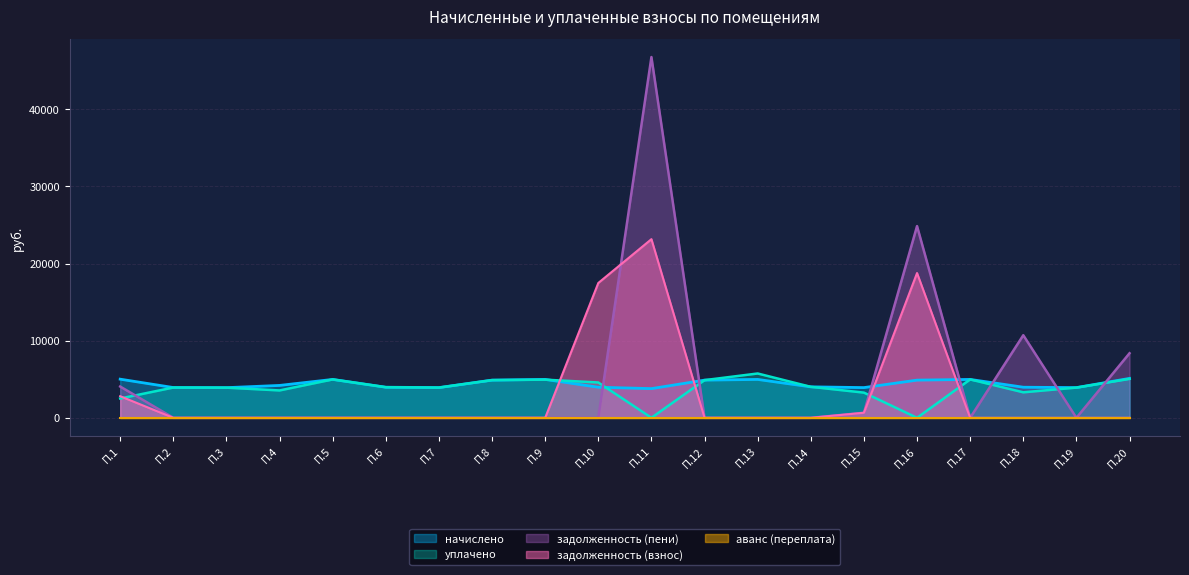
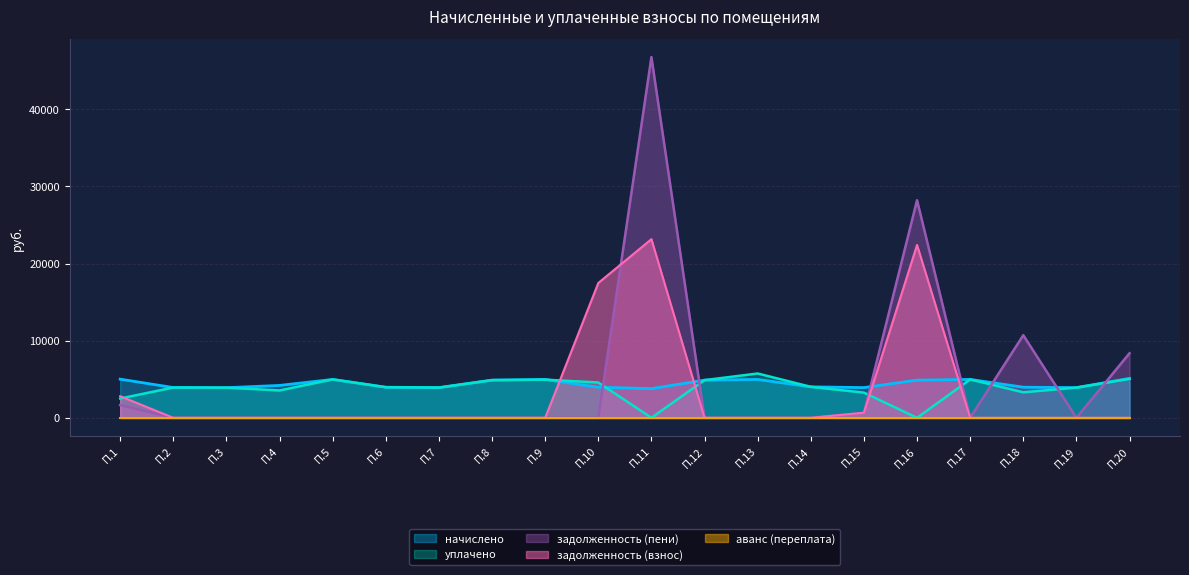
задолженность (пени), П.1: 4000 -> 2000
задолженность (пени), П.16: 25000 -> 28000
задолженность (взнос), П.16: 19000 -> 22000
